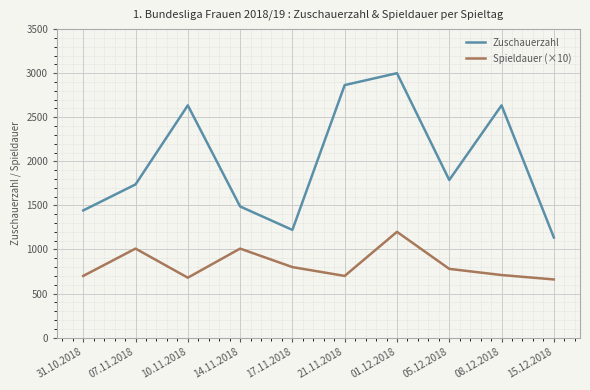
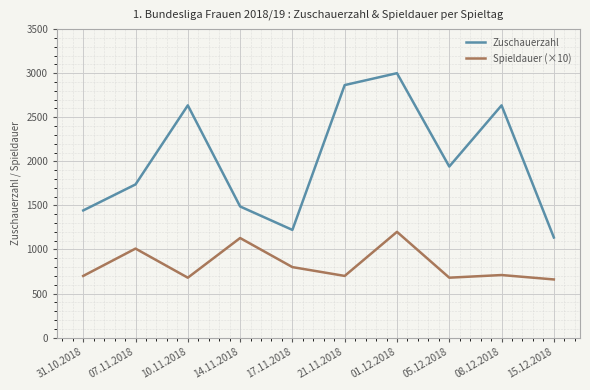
Spieldauer (×10), 14.11.2018: 1000 -> 1100
Zuschauerzahl, 05.12.2018: 1800 -> 1900
Spieldauer (×10), 05.12.2018: 800 -> 700
